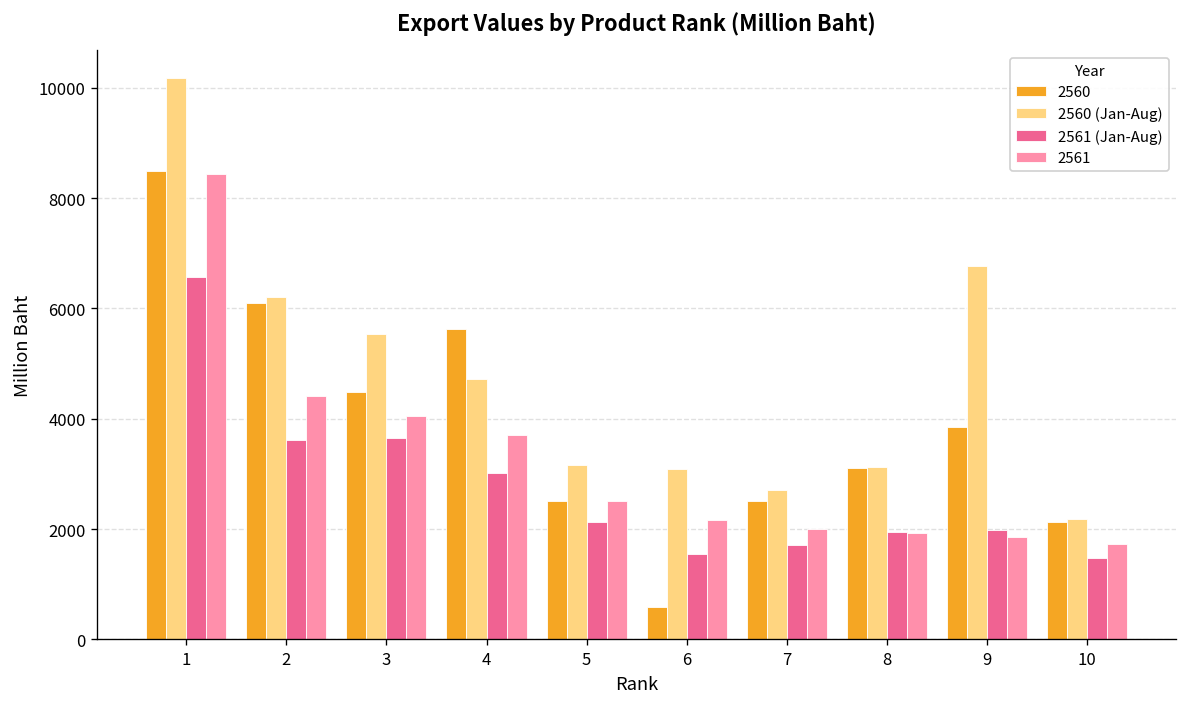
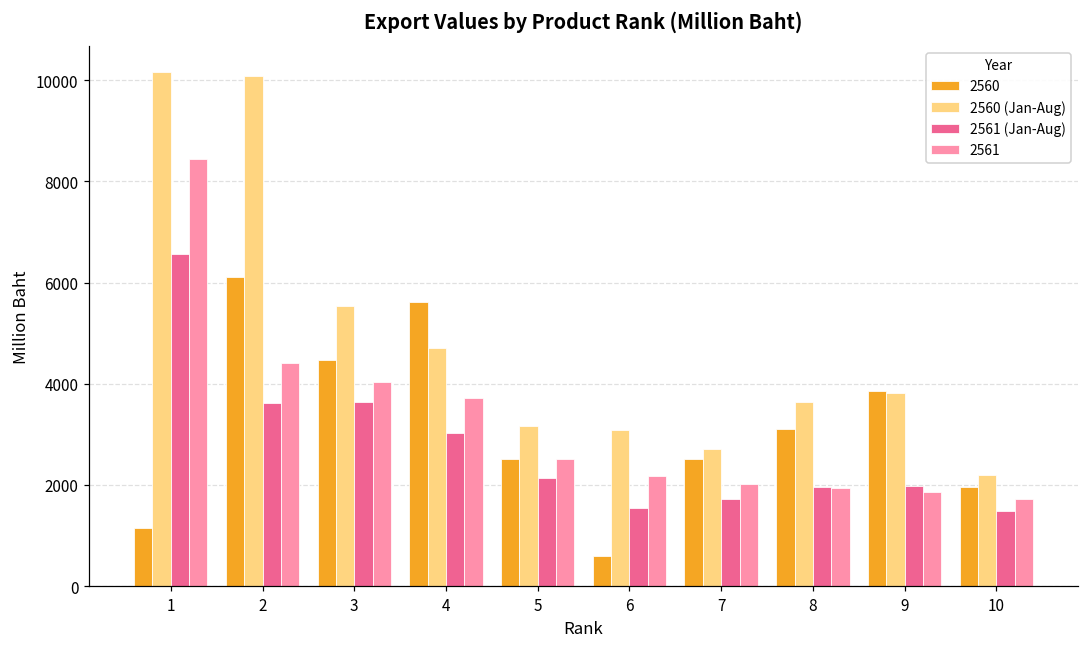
2560, 1: 8500 -> 1100
2560 (Jan-Aug), 2: 6200 -> 10100
2560 (Jan-Aug), 8: 3100 -> 3600
2560 (Jan-Aug), 9: 6800 -> 3800
2560, 10: 2100 -> 2000
